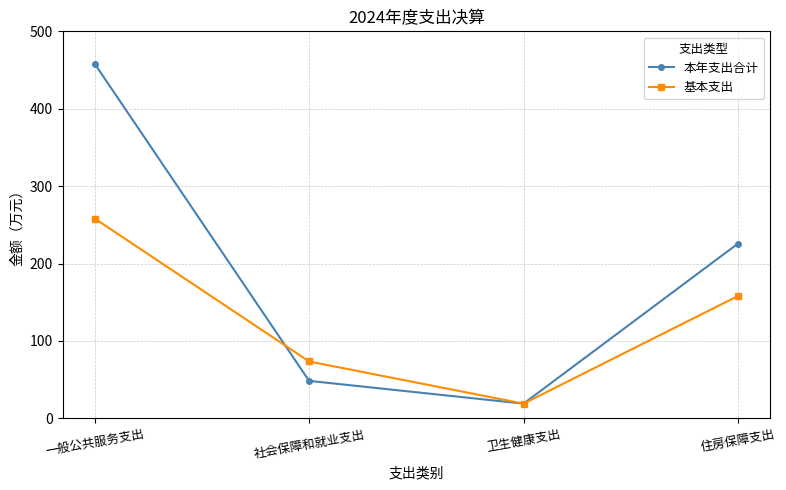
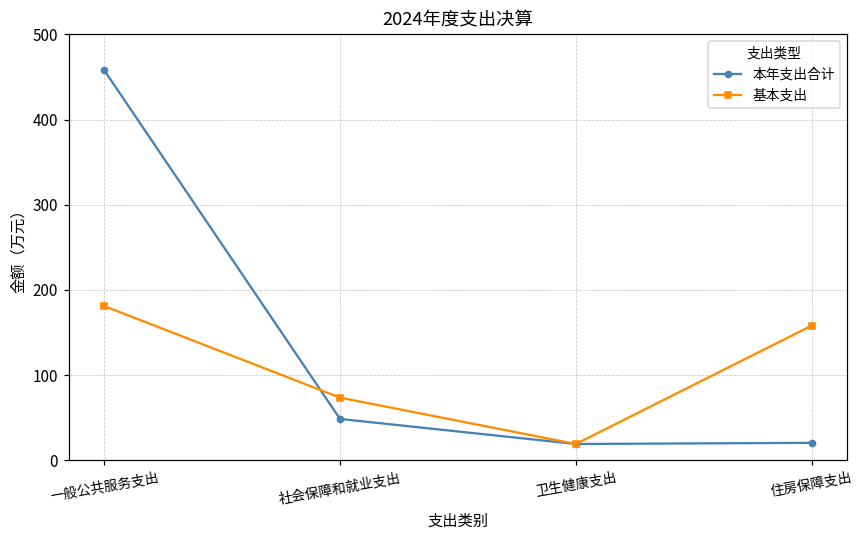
基本支出, 一般公共服务支出: 260 -> 180
本年支出合计, 住房保障支出: 230 -> 20
